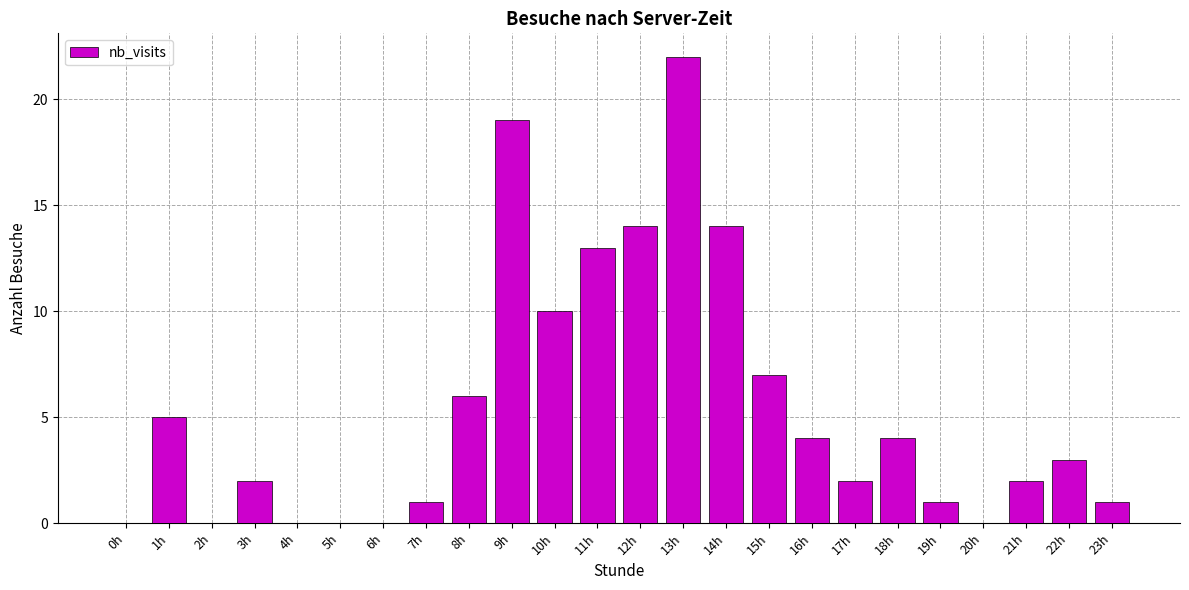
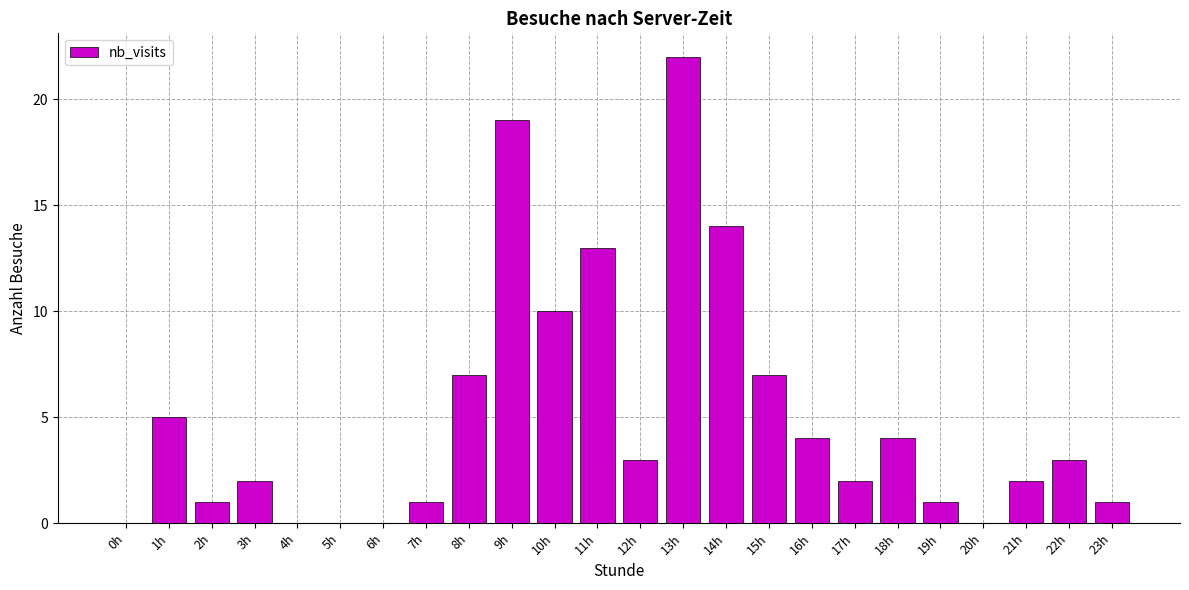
2h: 0 -> 1
8h: 6 -> 7
12h: 14 -> 3
